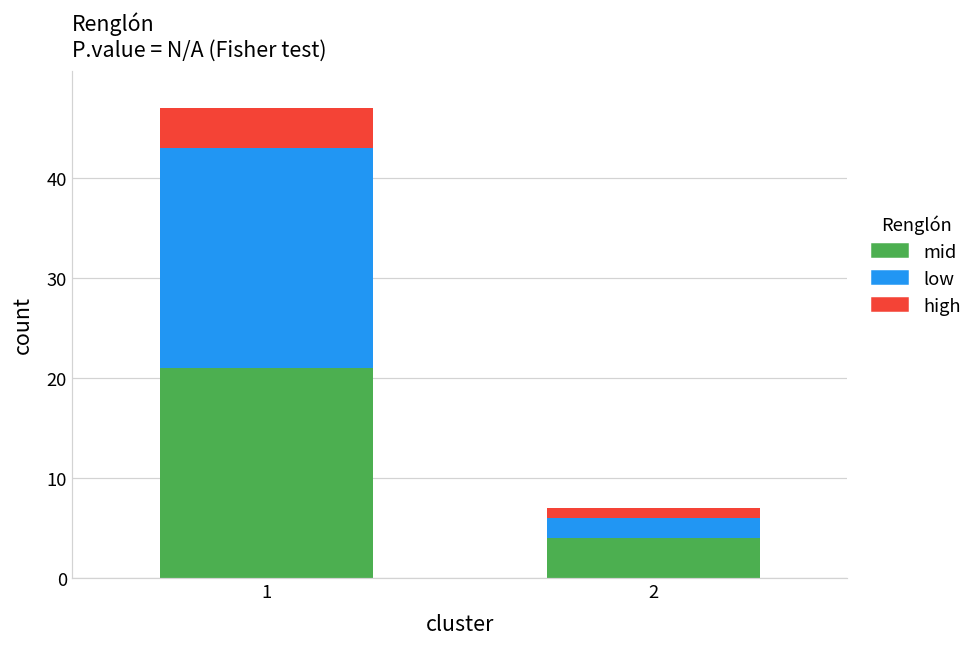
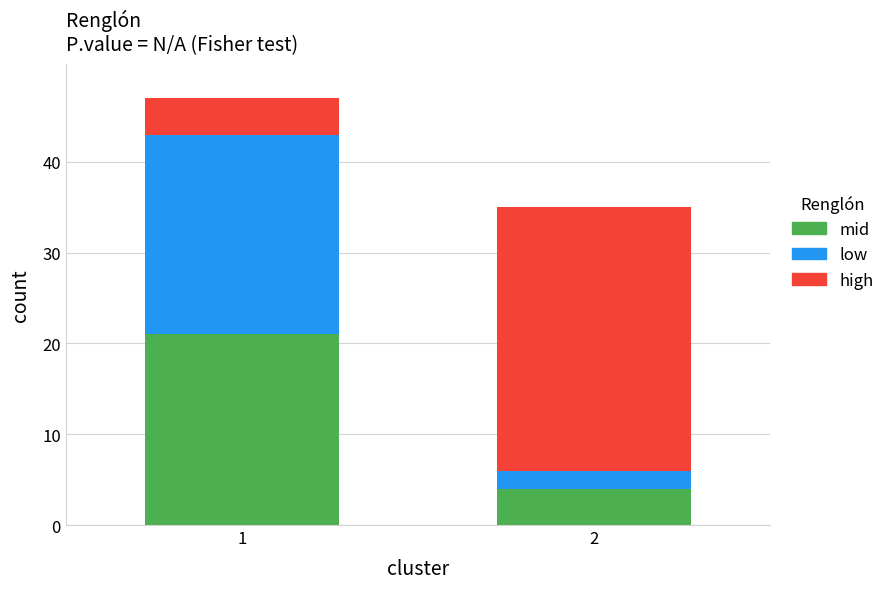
high, 2: 1 -> 29
